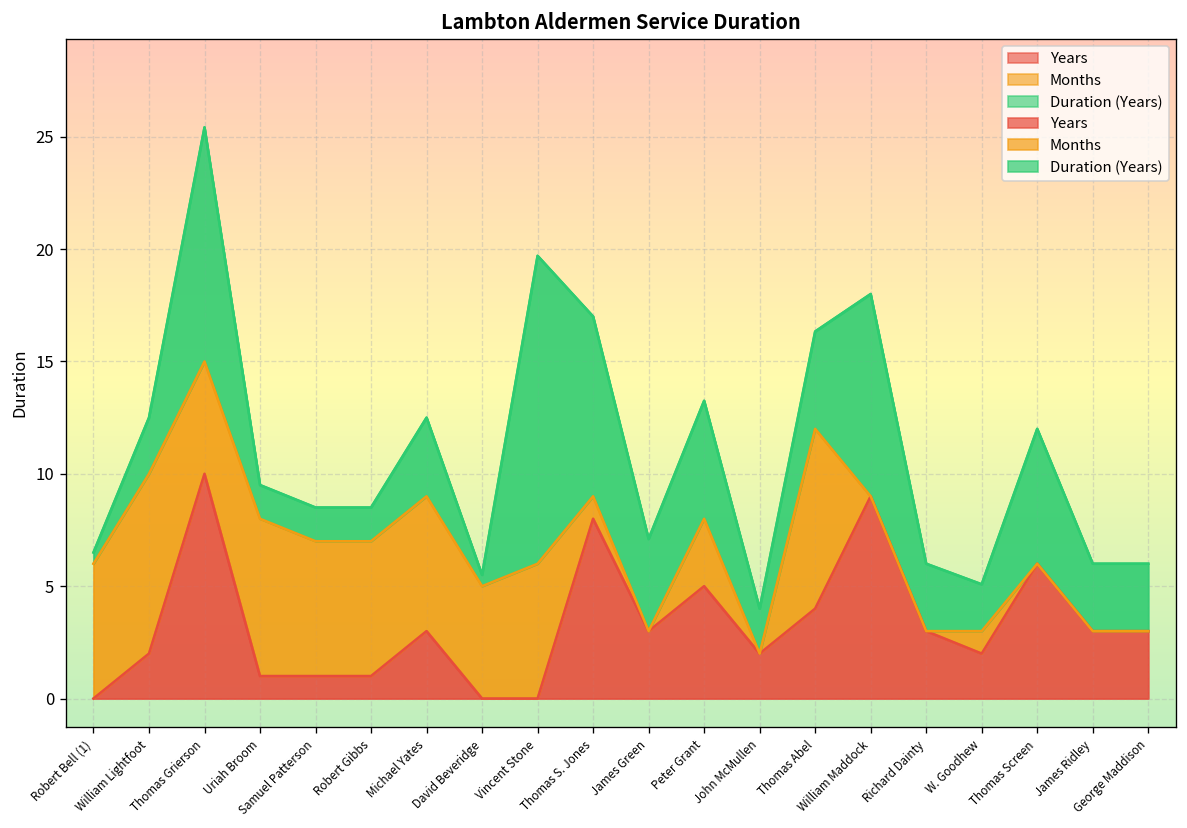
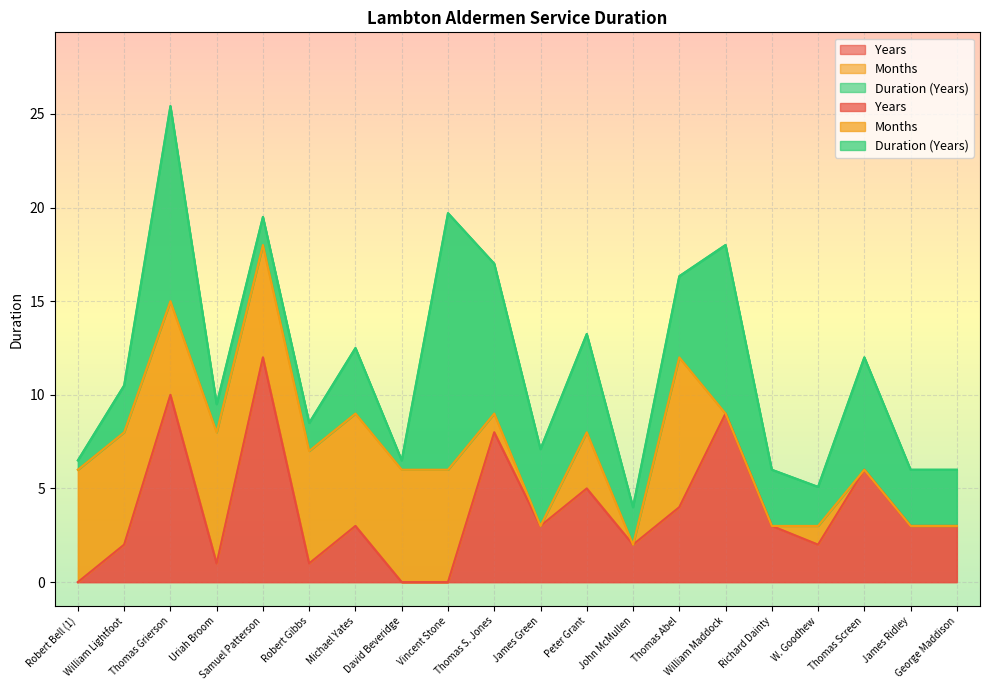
Months, William Lightfoot: 8 -> 6
Years, Samuel Patterson: 1 -> 12
Months, David Beveridge: 5 -> 6
